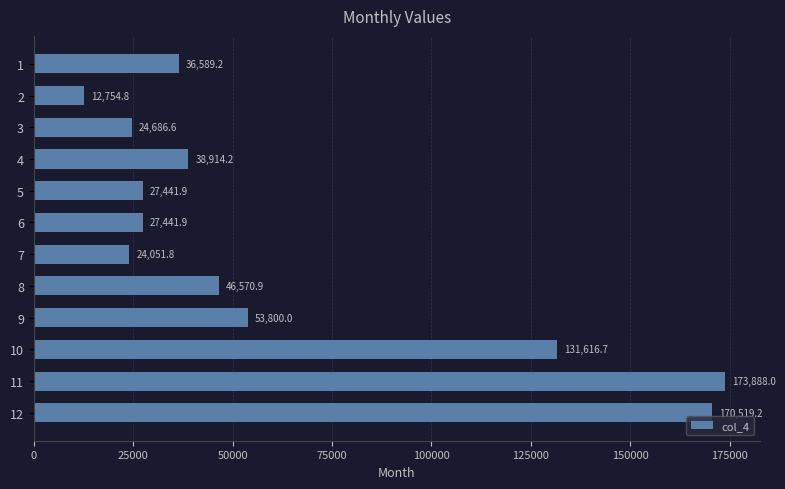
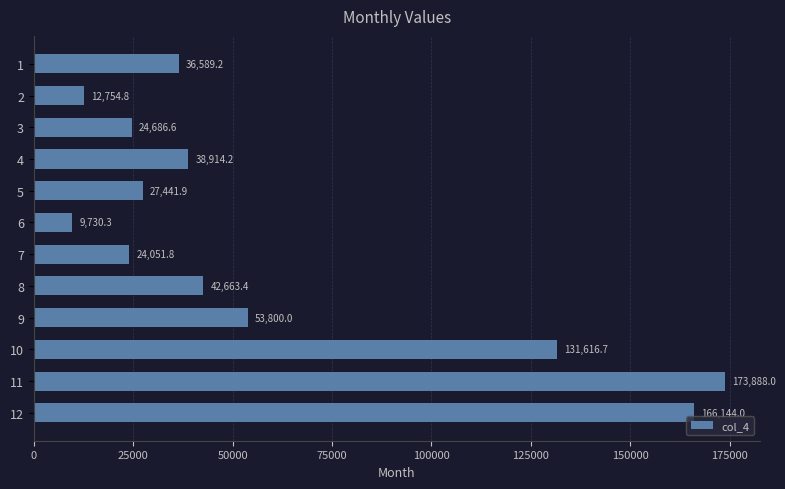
6: 27,441.9 -> 9,730.3
8: 46,570.9 -> 42,663.4
12: 170,519.2 -> 166,144.0
